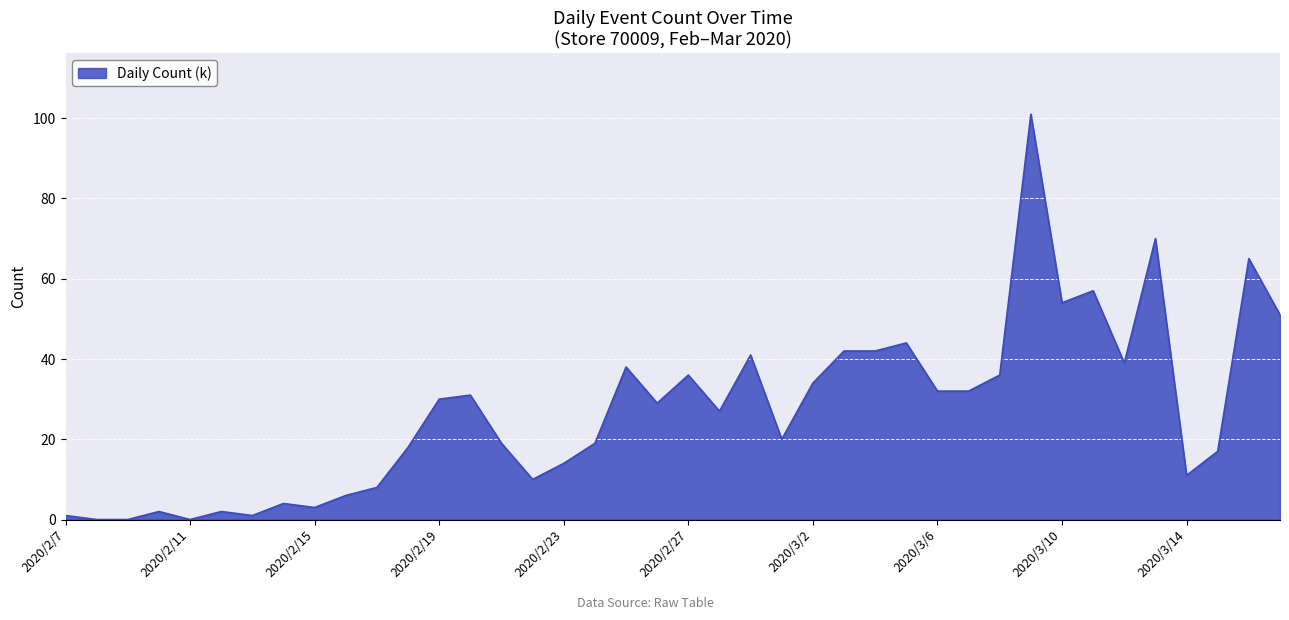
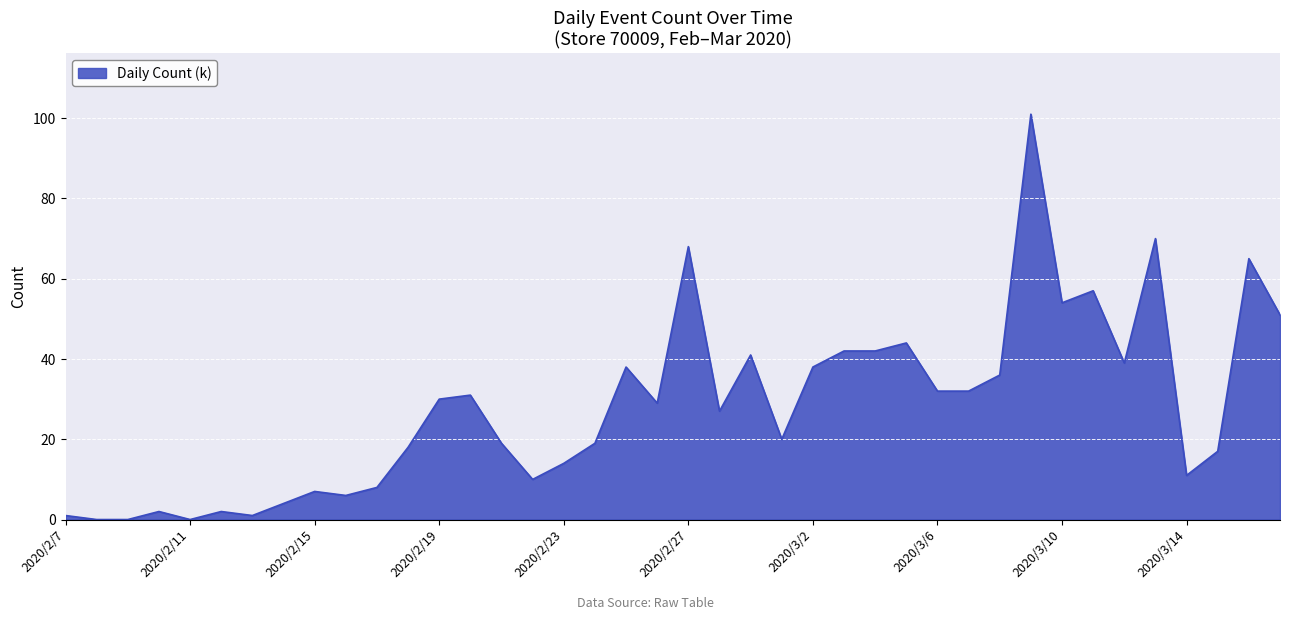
2020/2/15: 3 -> 7
2020/2/27: 36 -> 68
2020/3/2: 34 -> 38
